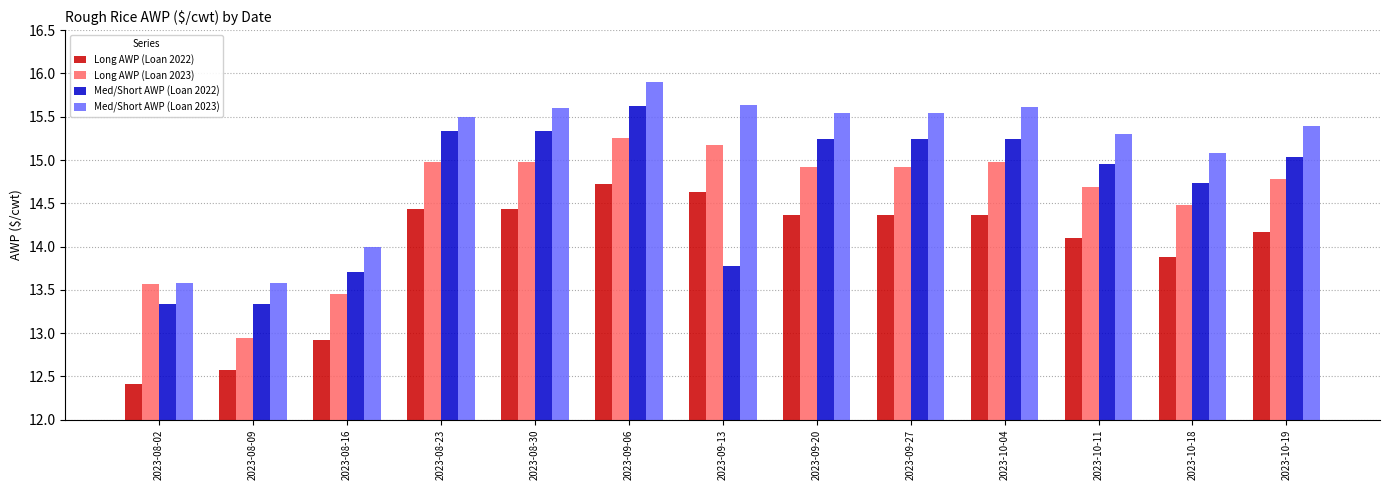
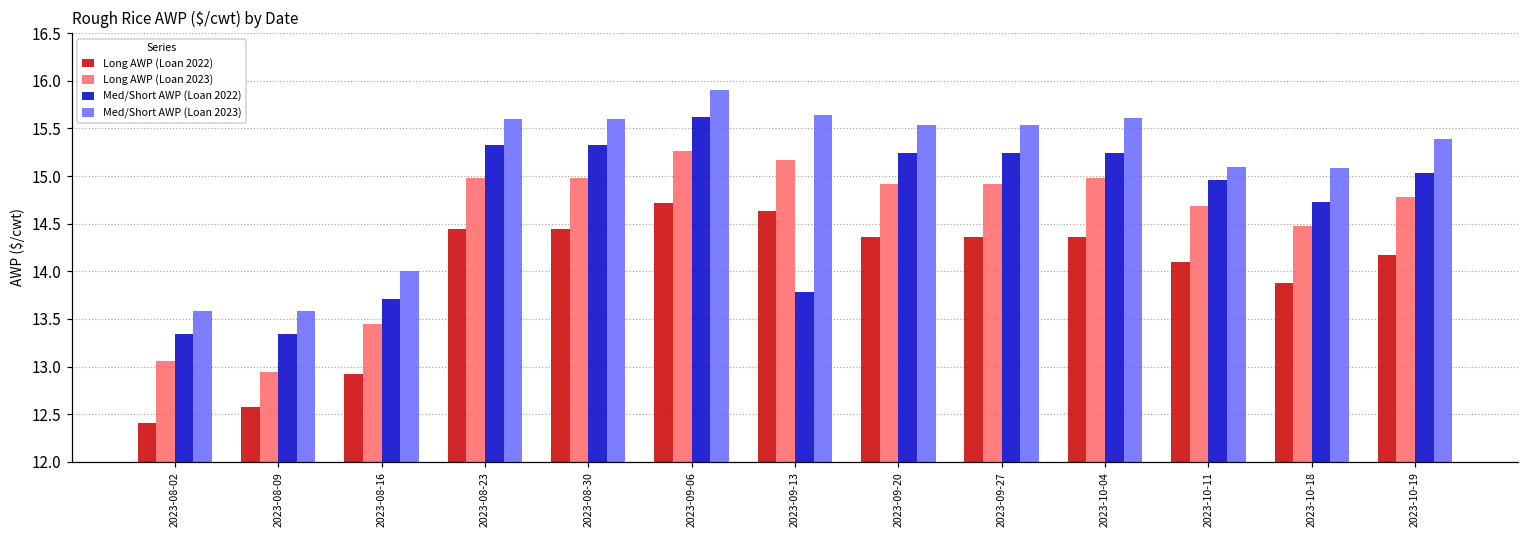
Long AWP (Loan 2023), 2023-08-02: 13.6 -> 13.1
Med/Short AWP (Loan 2023), 2023-08-23: 15.5 -> 15.6
Med/Short AWP (Loan 2023), 2023-10-11: 15.3 -> 15.1
